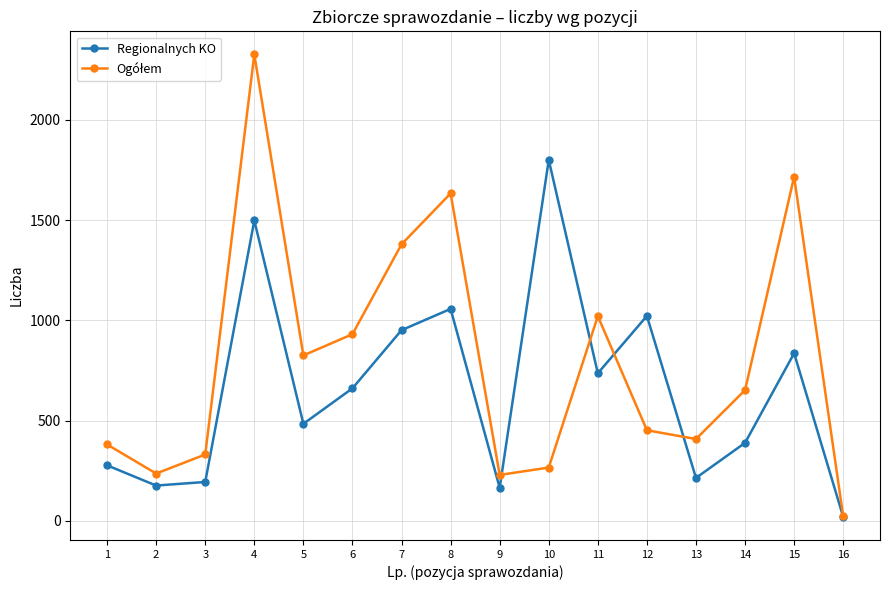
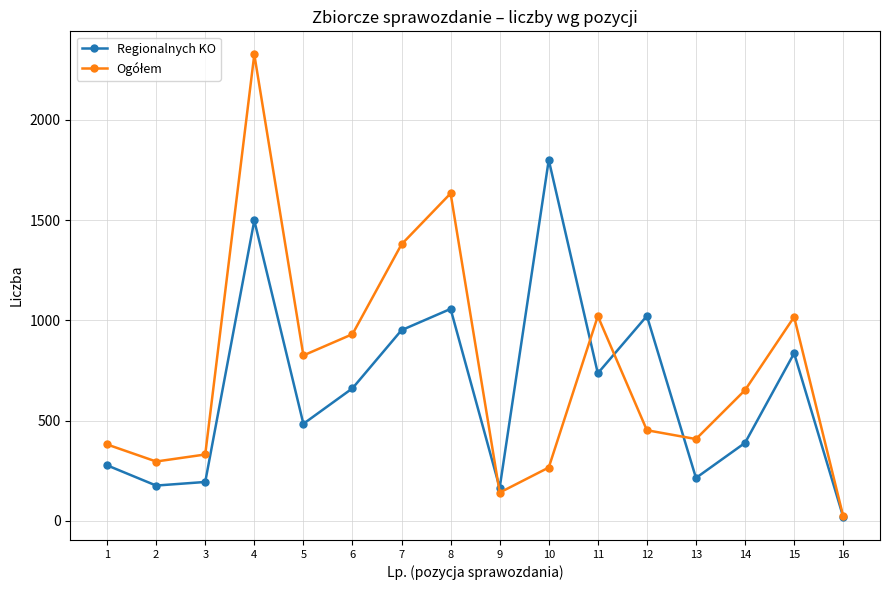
Ogółem, 2: 240 -> 300
Ogółem, 9: 230 -> 140
Ogółem, 15: 1720 -> 1020
